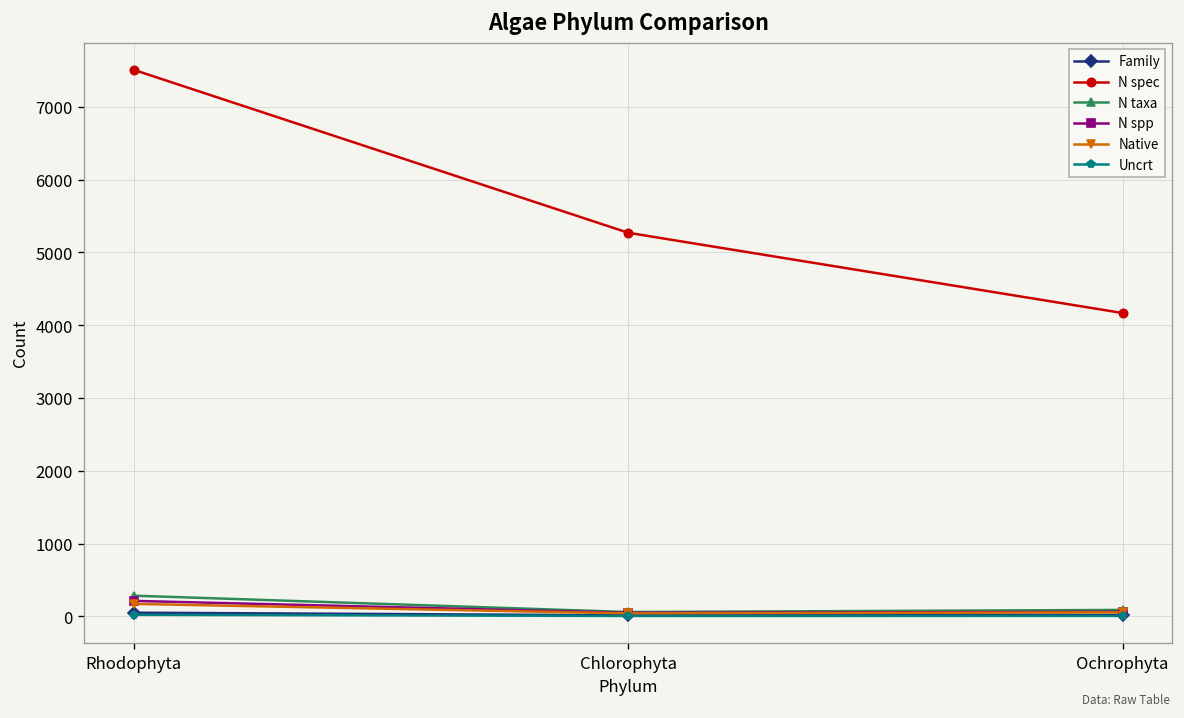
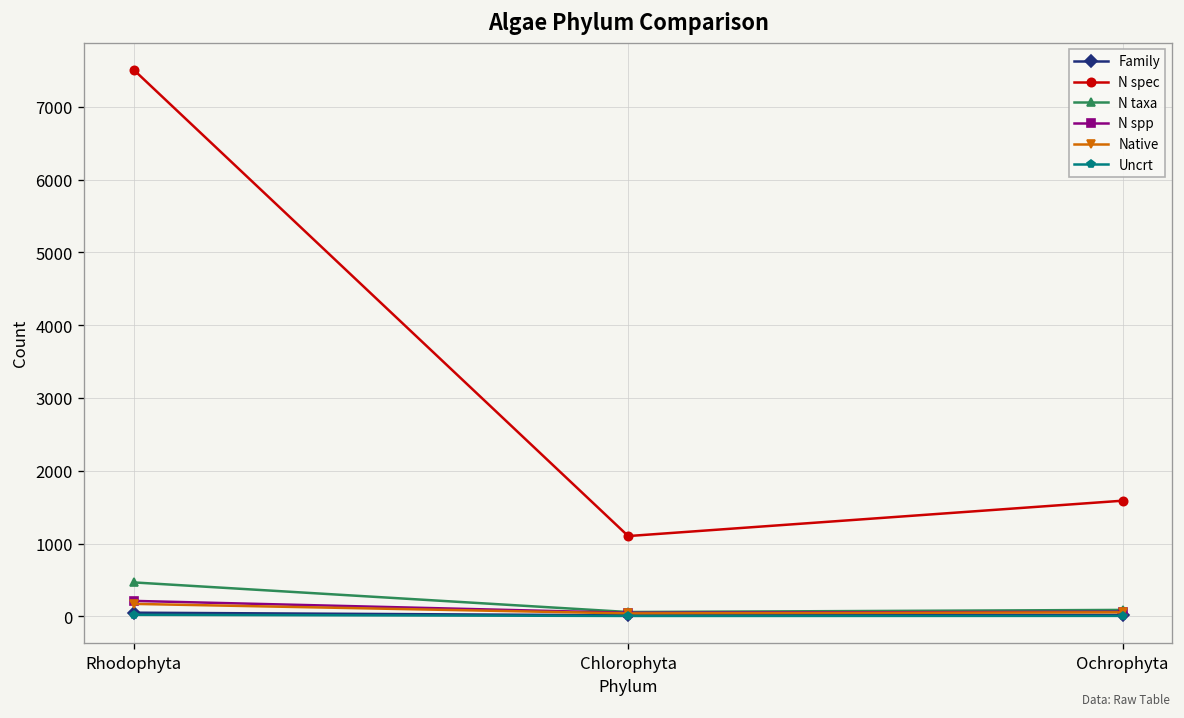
N taxa, Rhodophyta: 300 -> 500
N spec, Chlorophyta: 5300 -> 1100
N spec, Ochrophyta: 4200 -> 1600
